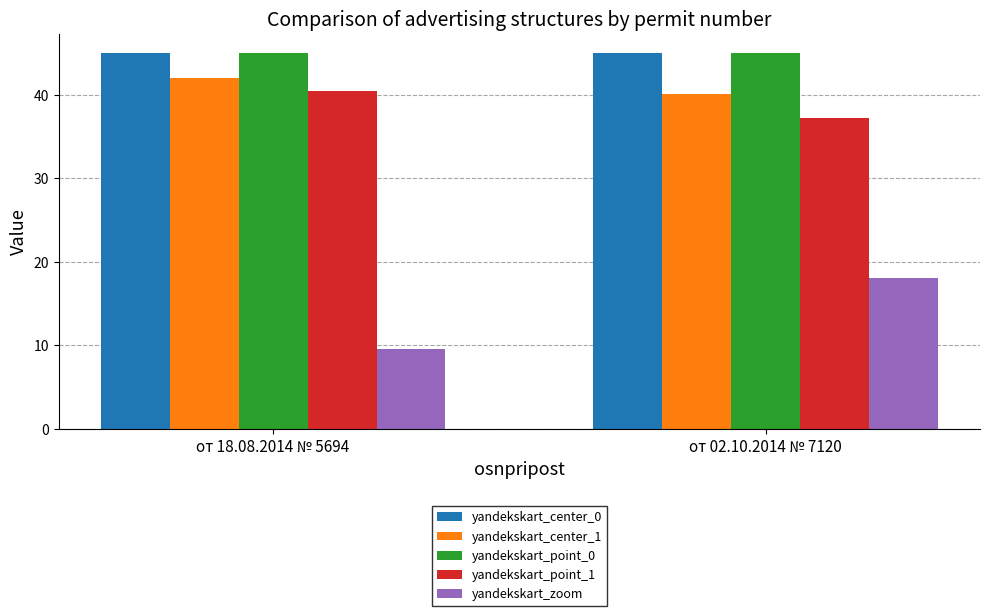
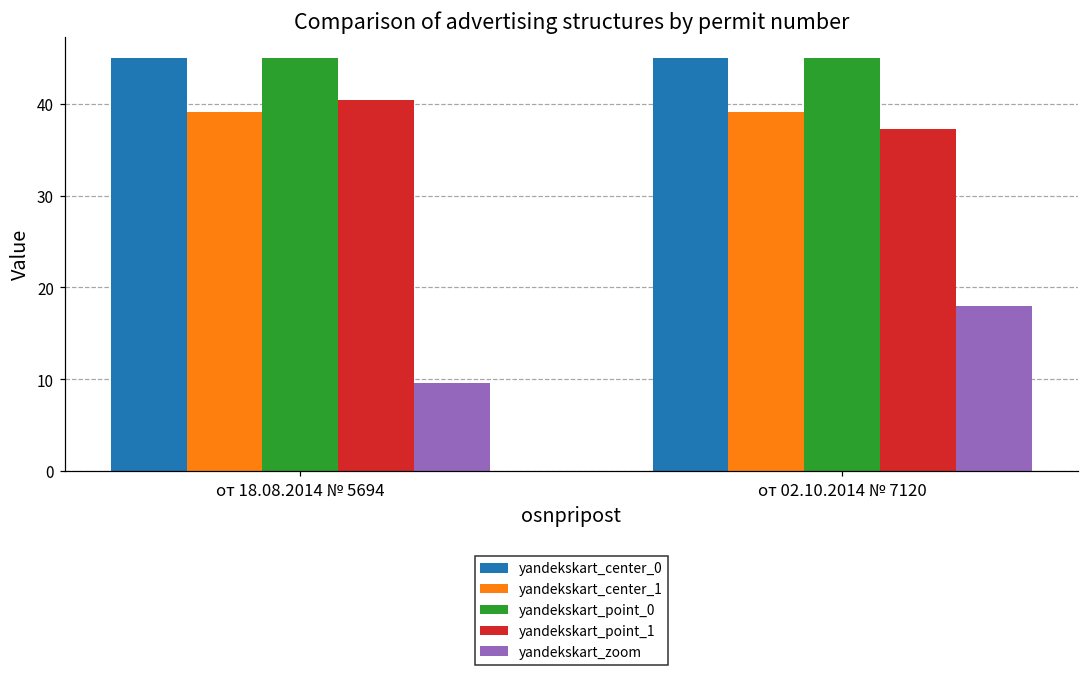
yandekskart_center_1, от 18.08.2014 № 5694: 42 -> 39
yandekskart_center_1, от 02.10.2014 № 7120: 40 -> 39
